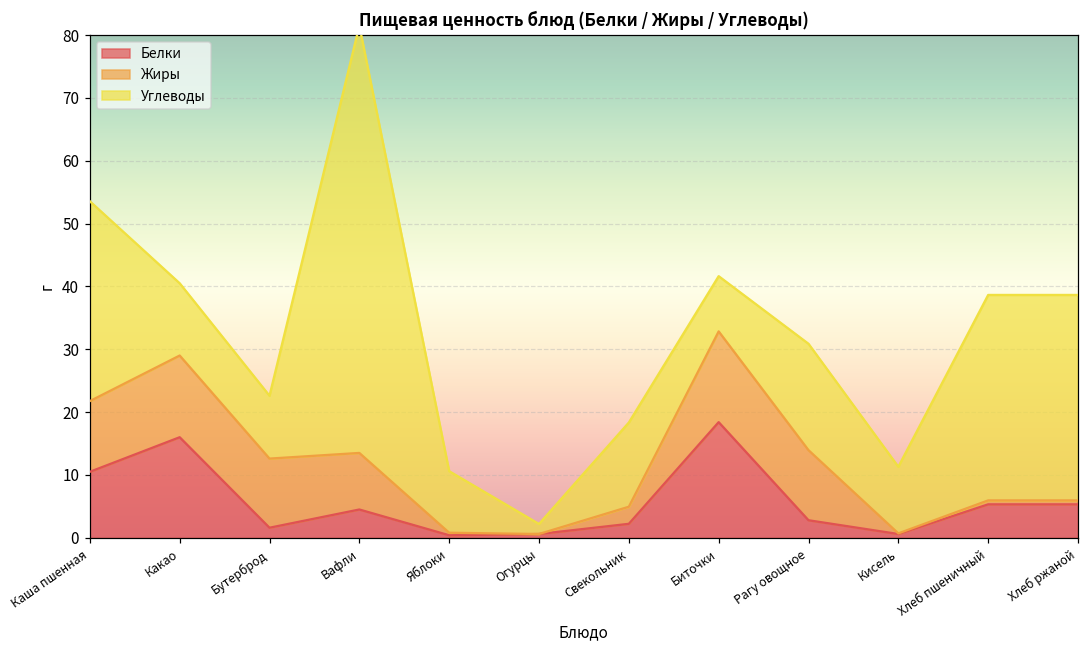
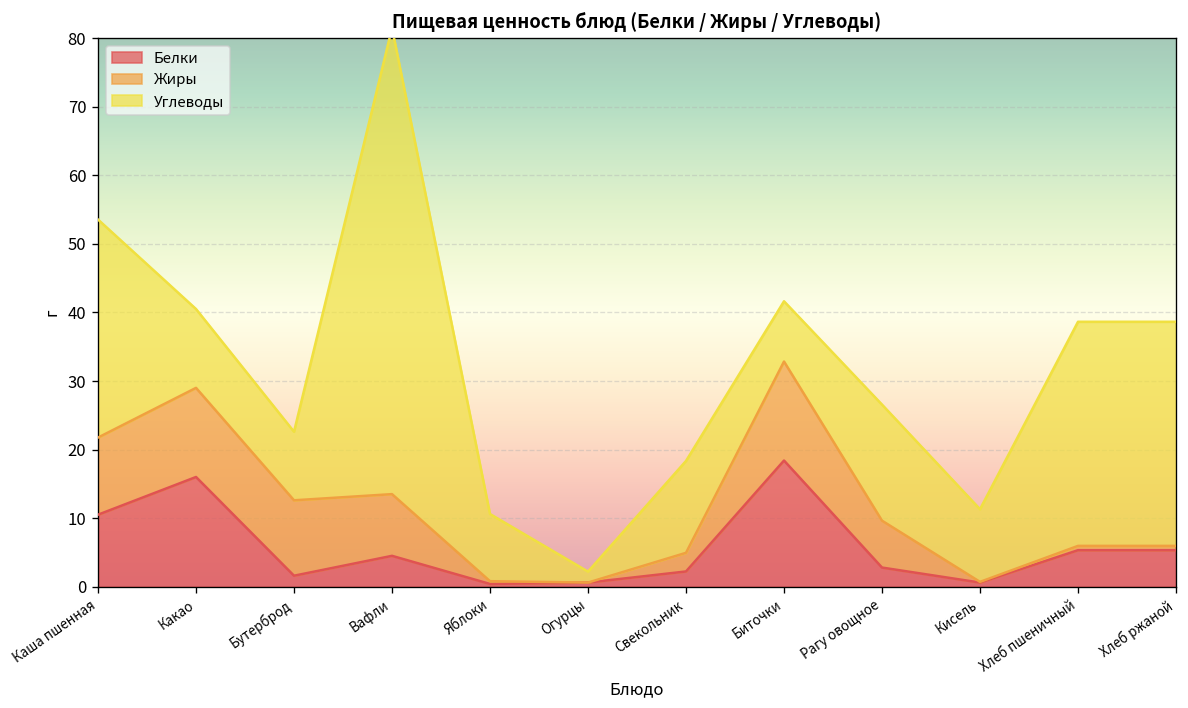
Жиры, Рагу овощное: 11 -> 7
